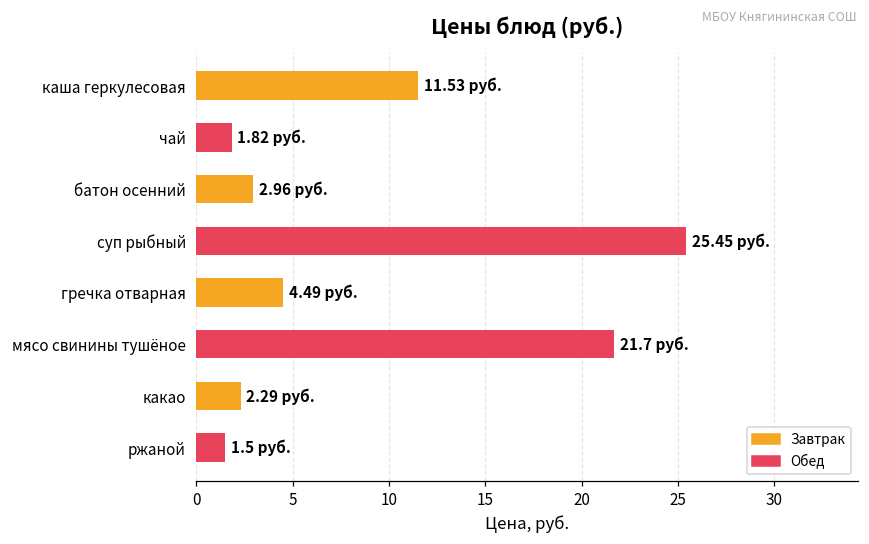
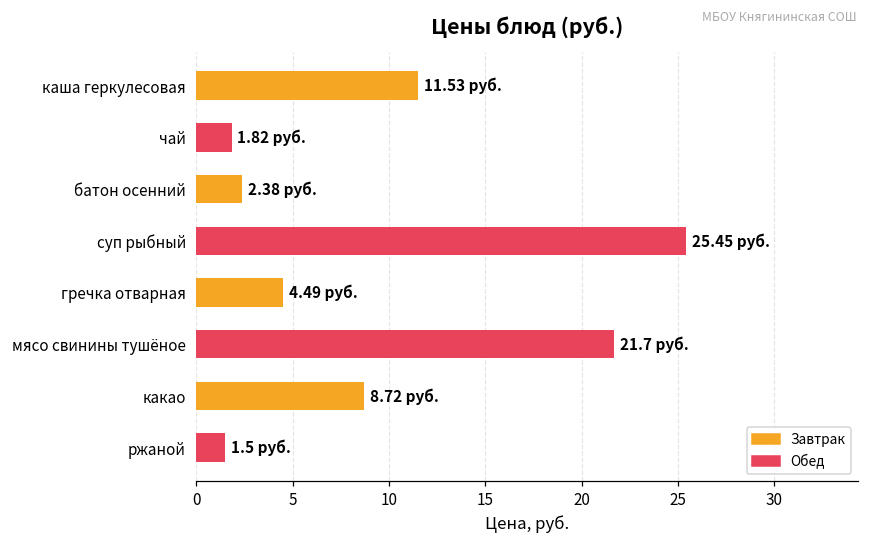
батон осенний: 2.96 -> 2.38
какао: 2.29 -> 8.72
